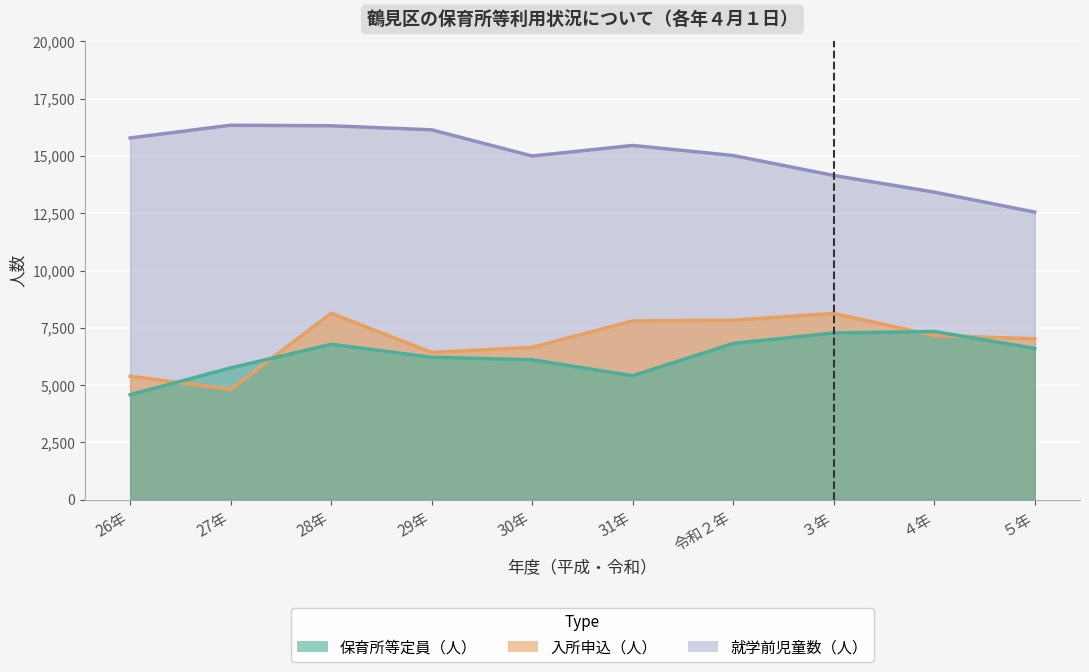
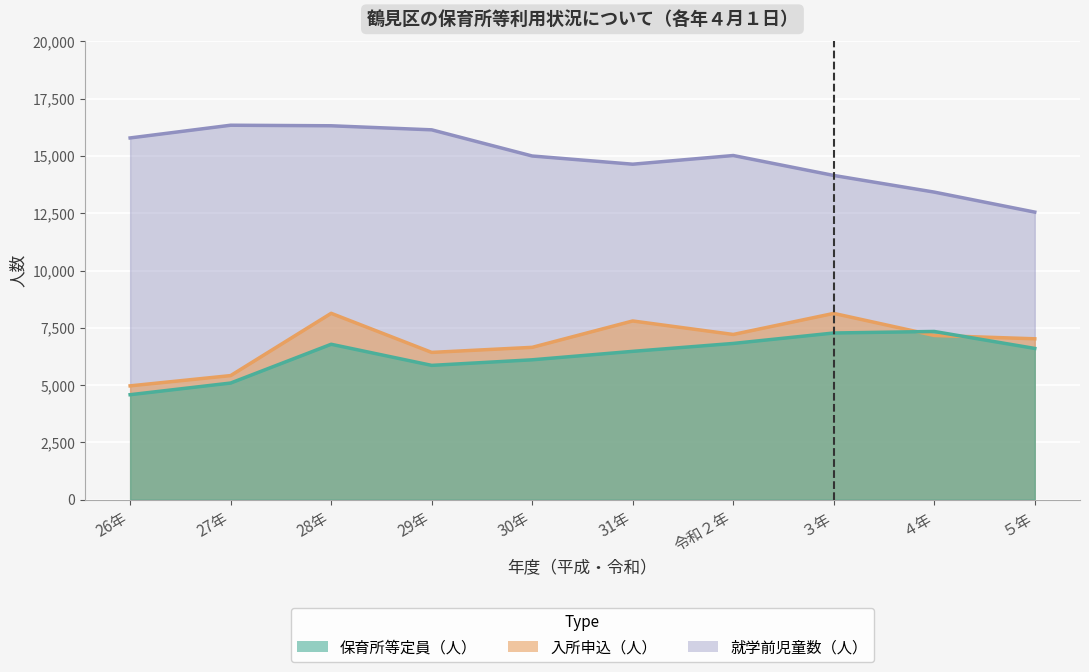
入所申込（人）, 26年: 5,400 -> 5,000
入所申込（人）, 27年: 4,800 -> 5,400
保育所等定員（人）, 27年: 5,800 -> 5,100
保育所等定員（人）, 29年: 6,200 -> 5,900
就学前児童数（人）, 31年: 15,500 -> 14,600
保育所等定員（人）, 31年: 5,400 -> 6,500
入所申込（人）, 令和２年: 7,800 -> 7,200
